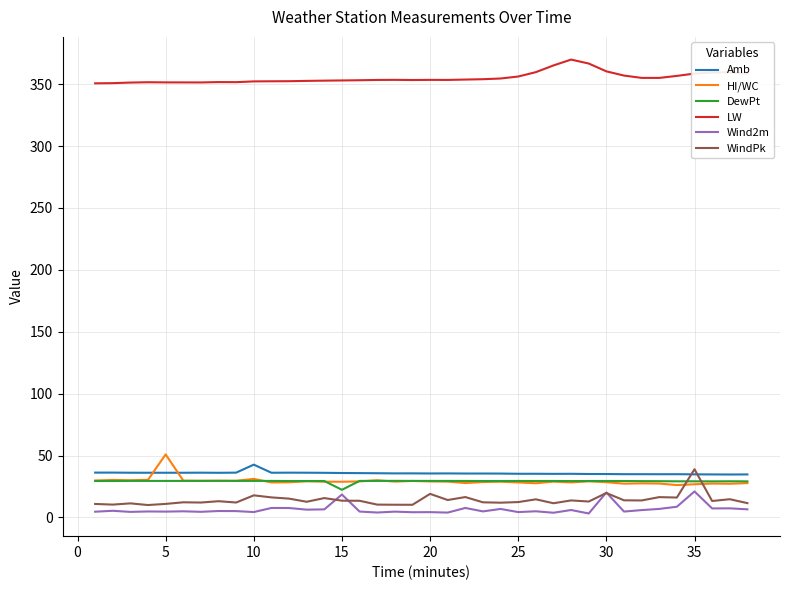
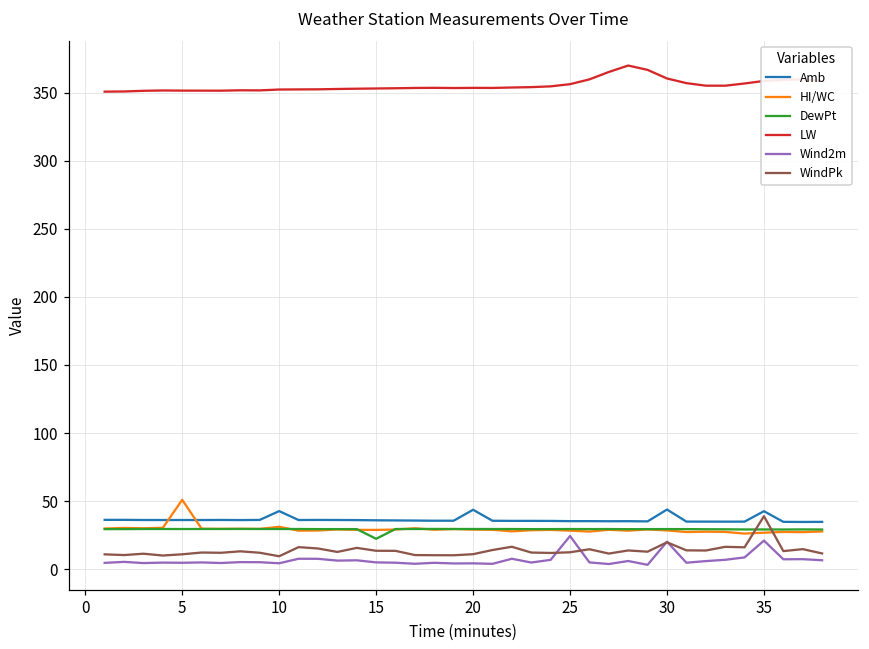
WindPk, 10: 18 -> 10
Wind2m, 15: 19 -> 5
Amb, 20: 36 -> 44
WindPk, 20: 19 -> 11
Wind2m, 25: 4 -> 24
Amb, 30: 35 -> 44
Amb, 35: 35 -> 43
